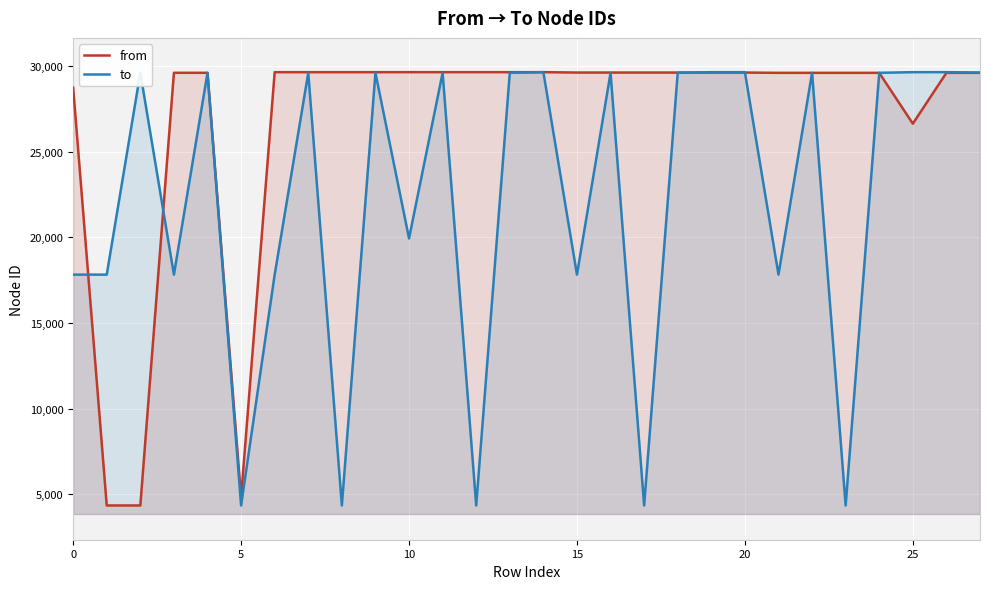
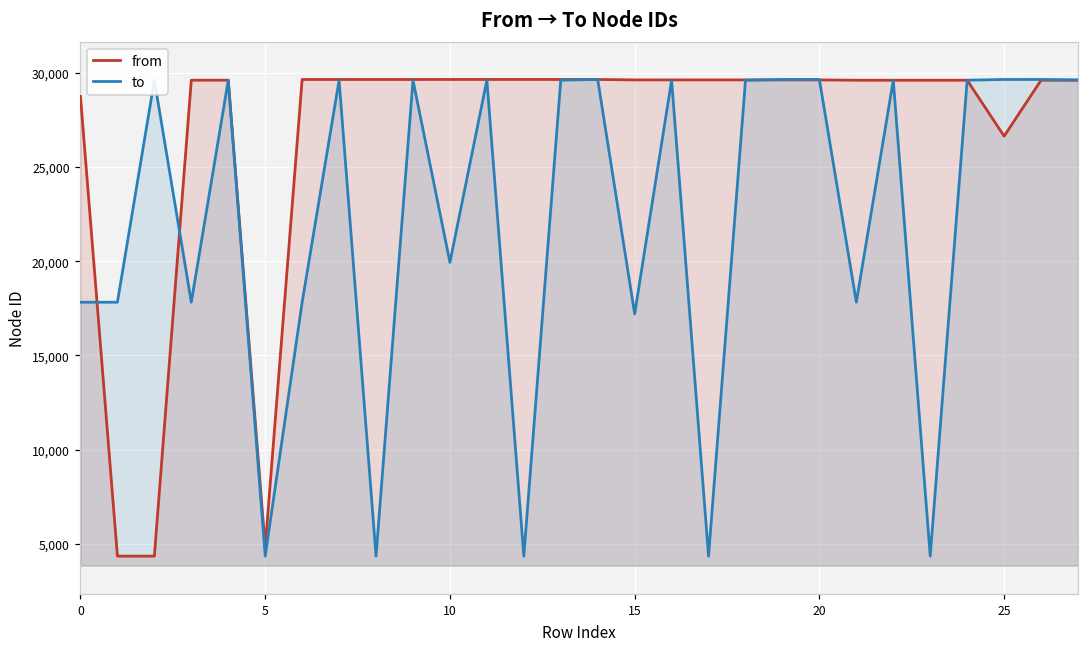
to, 15: 17,800 -> 17,200
